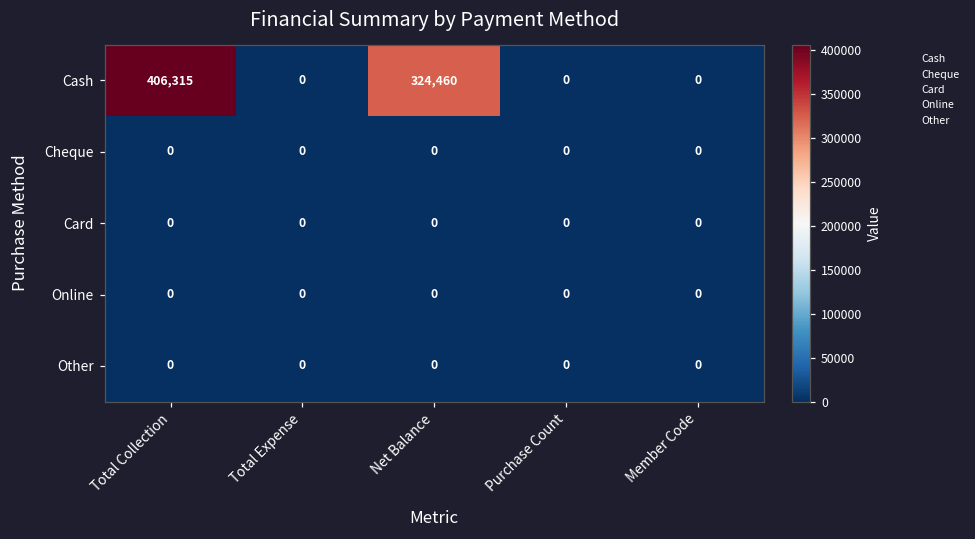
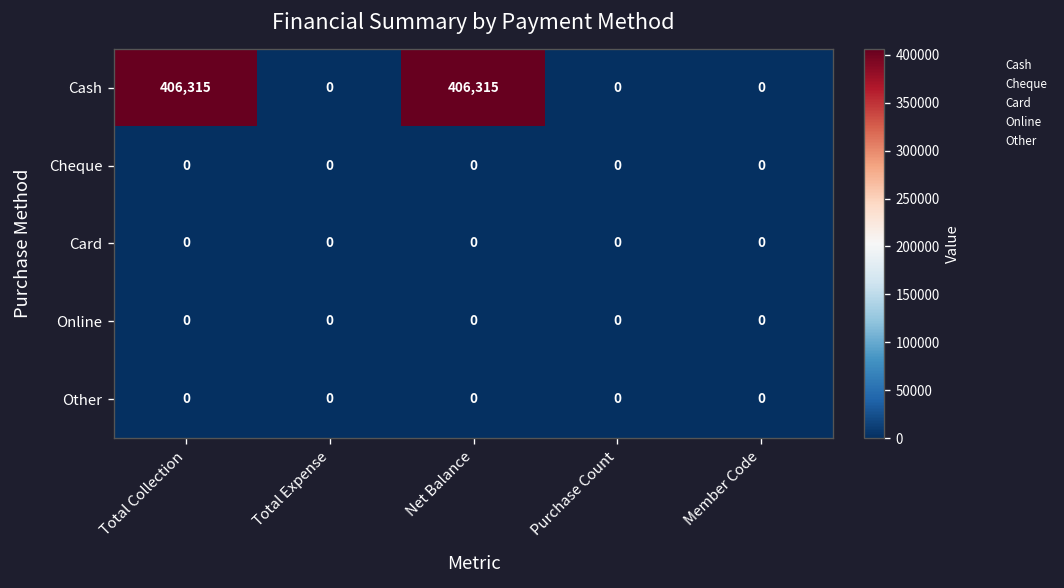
Cash, Net Balance: 324,460 -> 406,315
